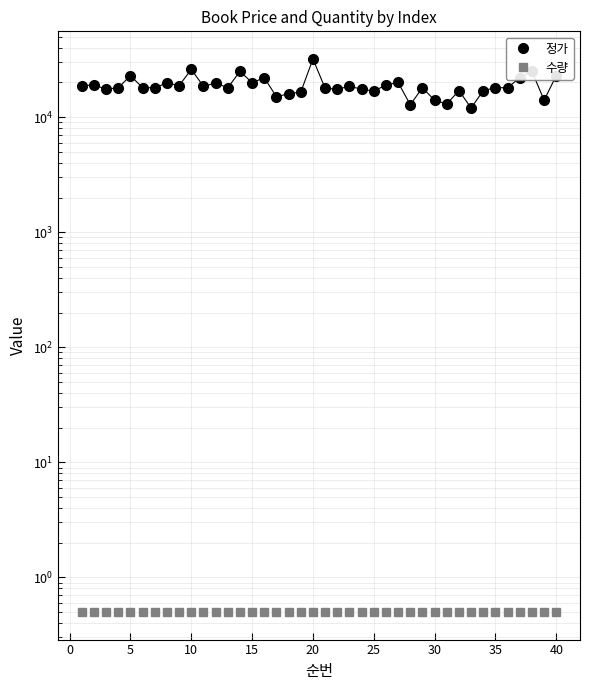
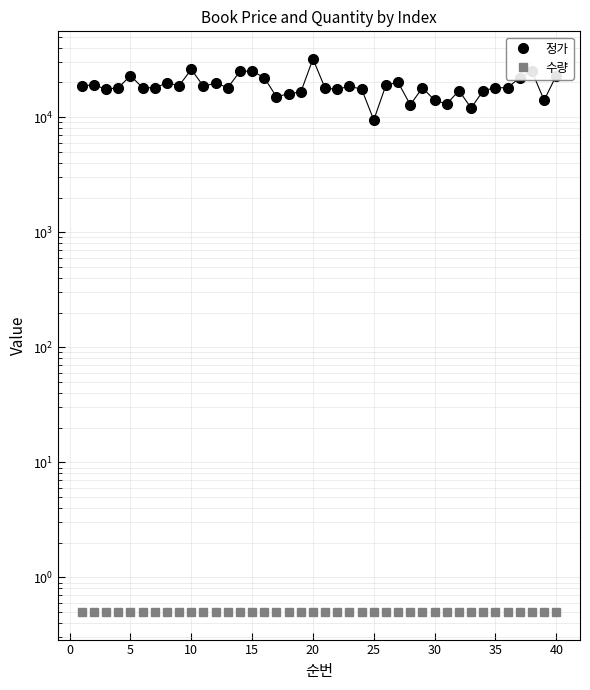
정가, 15: 20000 -> 25000
정가, 25: 17000 -> 9000
